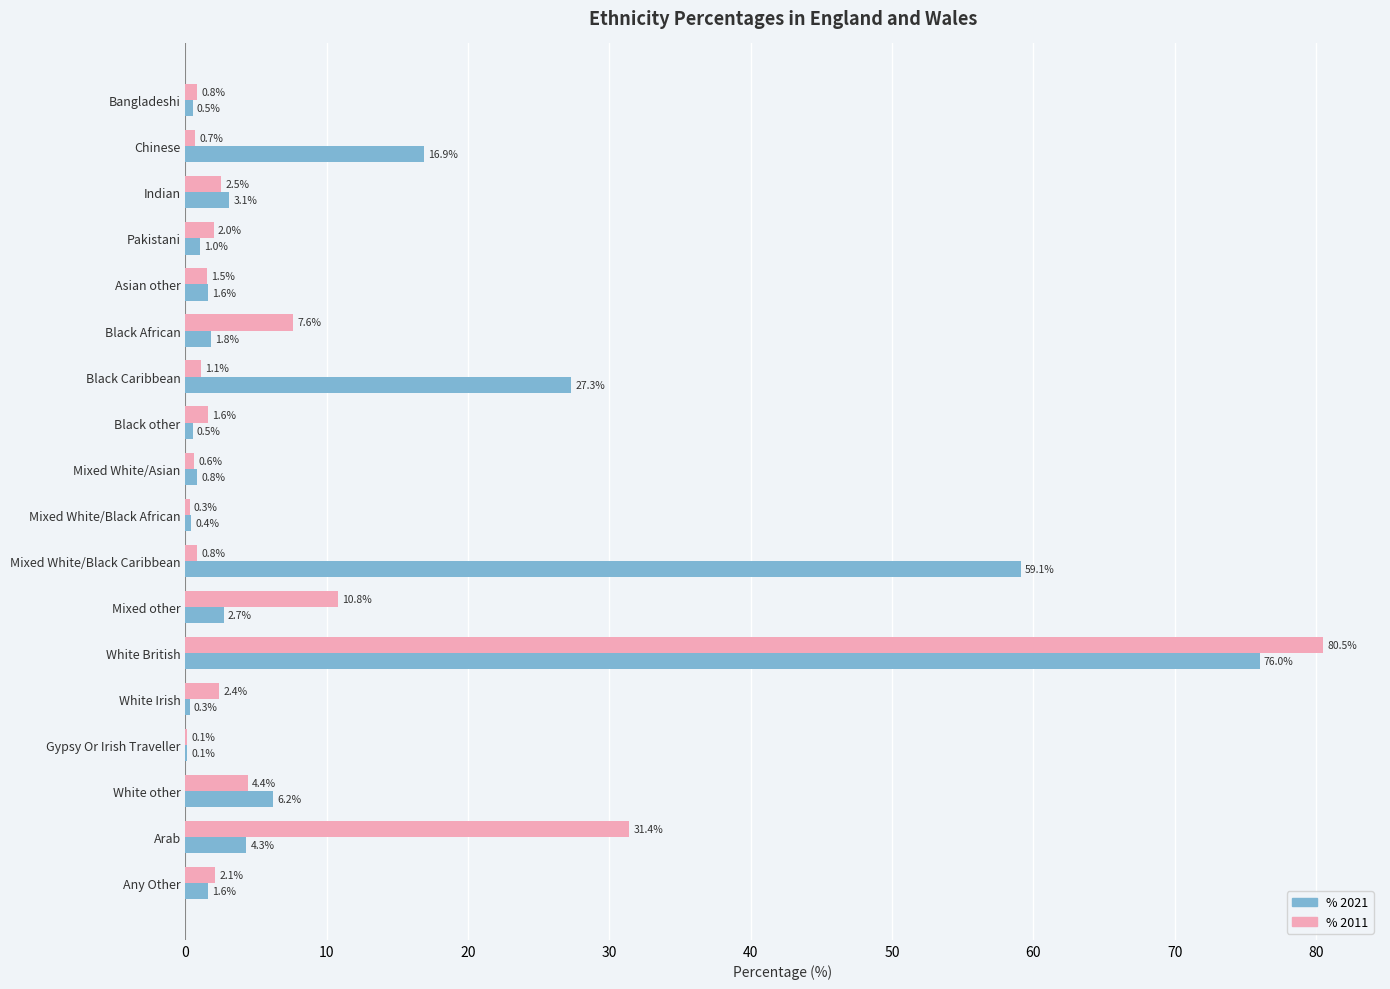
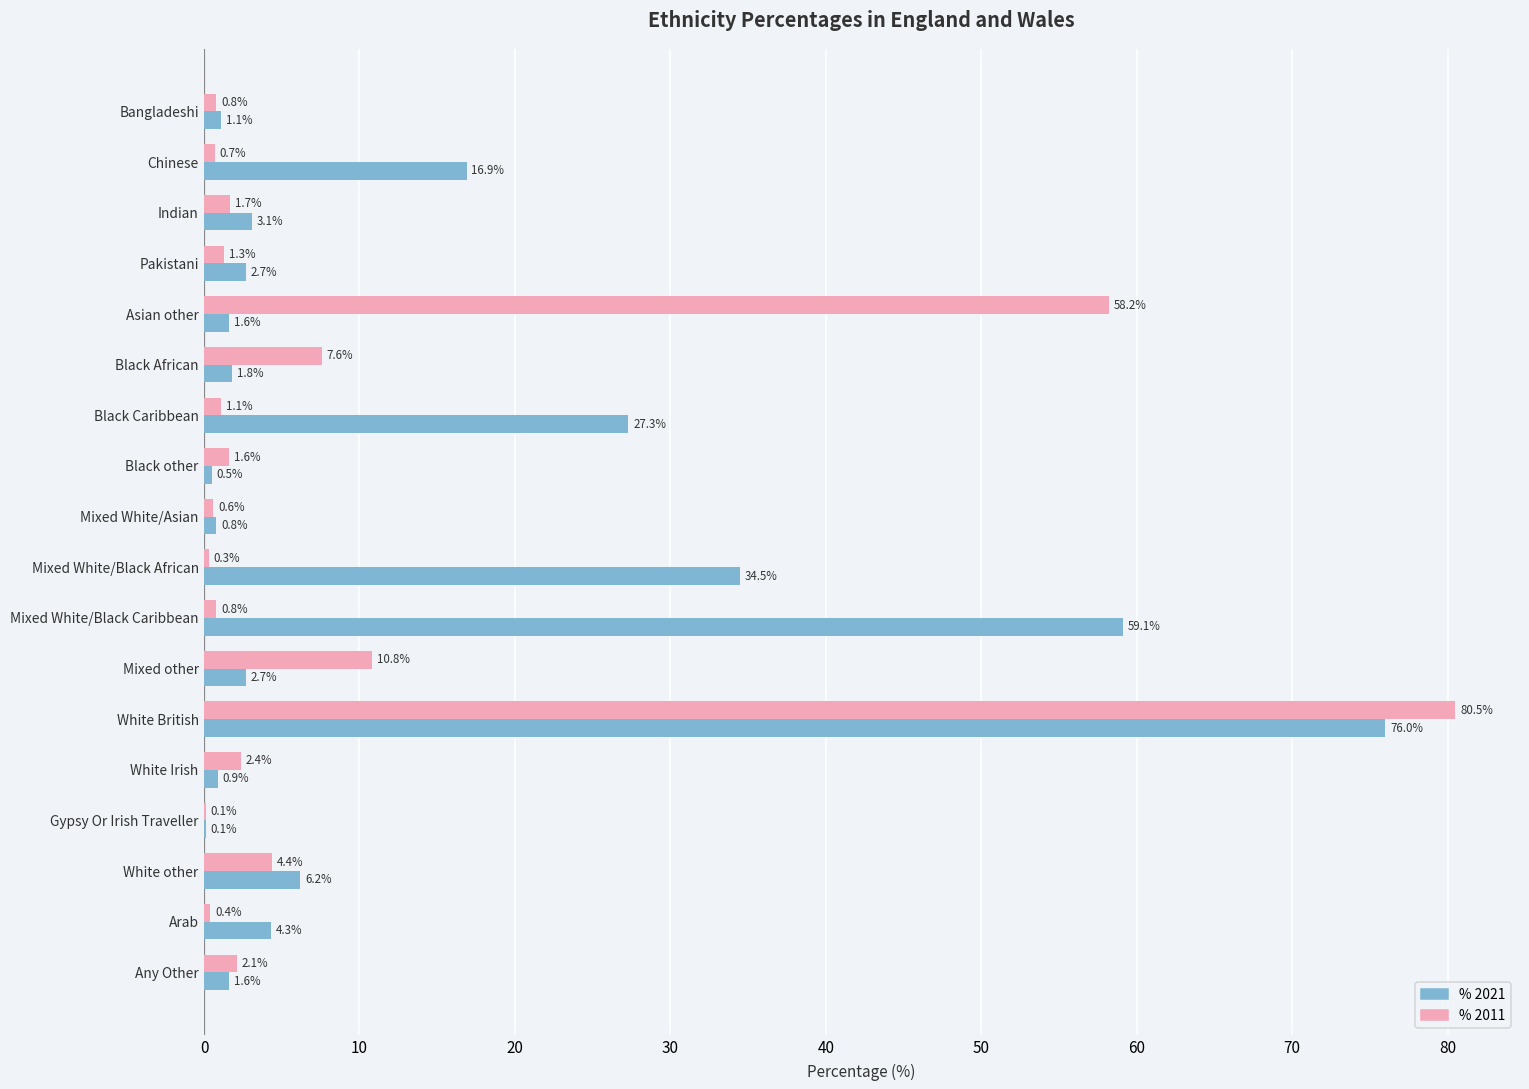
% 2021, Bangladeshi: 0.5% -> 1.1%
% 2011, Indian: 2.5% -> 1.7%
% 2011, Pakistani: 2.0% -> 1.3%
% 2021, Pakistani: 1.0% -> 2.7%
% 2011, Asian other: 1.5% -> 58.2%
% 2021, Mixed White/Black African: 0.4% -> 34.5%
% 2021, White Irish: 0.3% -> 0.9%
% 2011, Arab: 31.4% -> 0.4%
